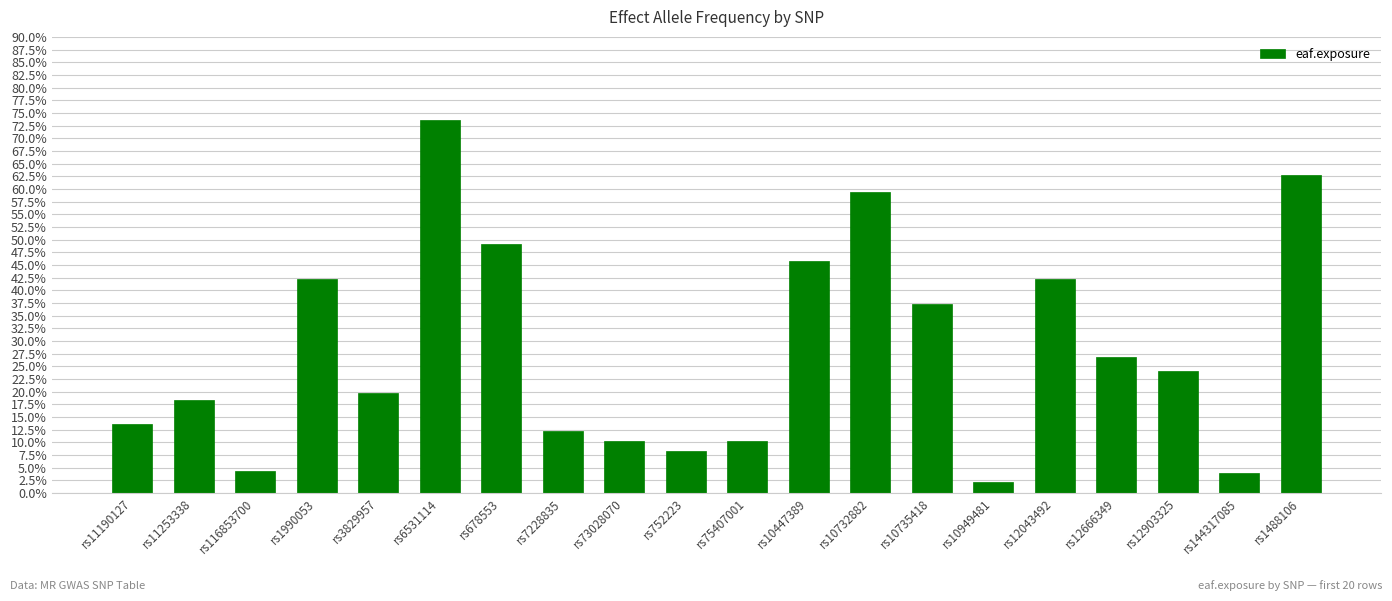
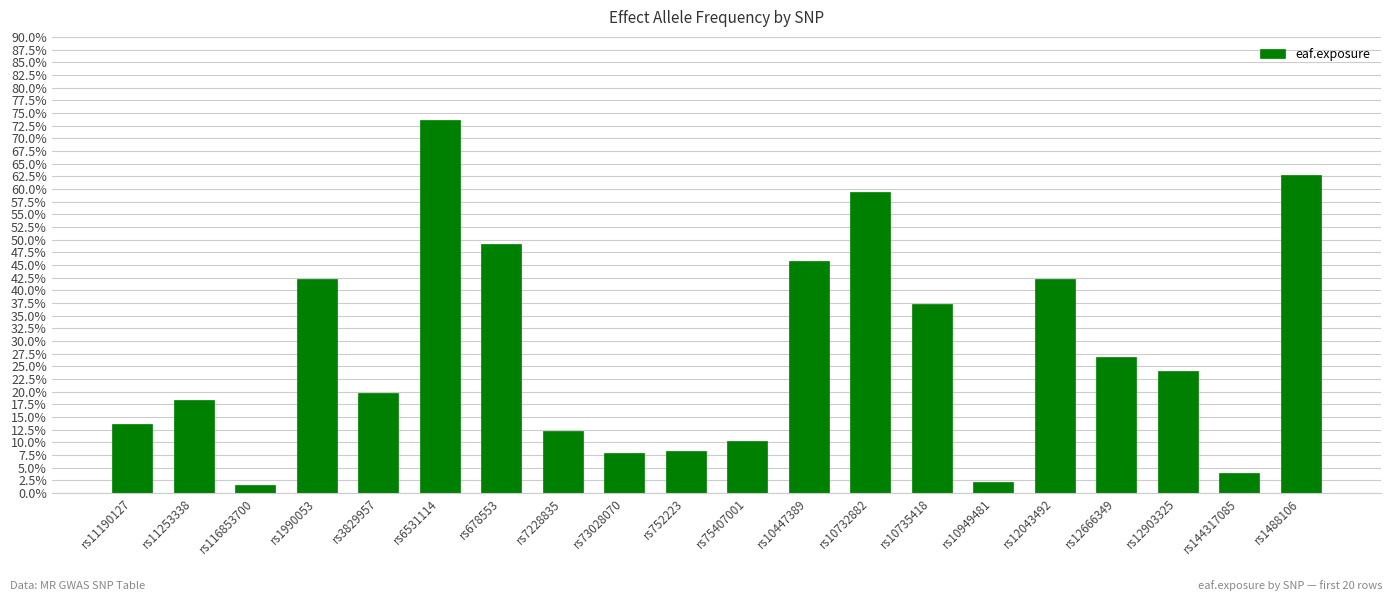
rs116853700: 4% -> 2%
rs73028070: 10% -> 8%
